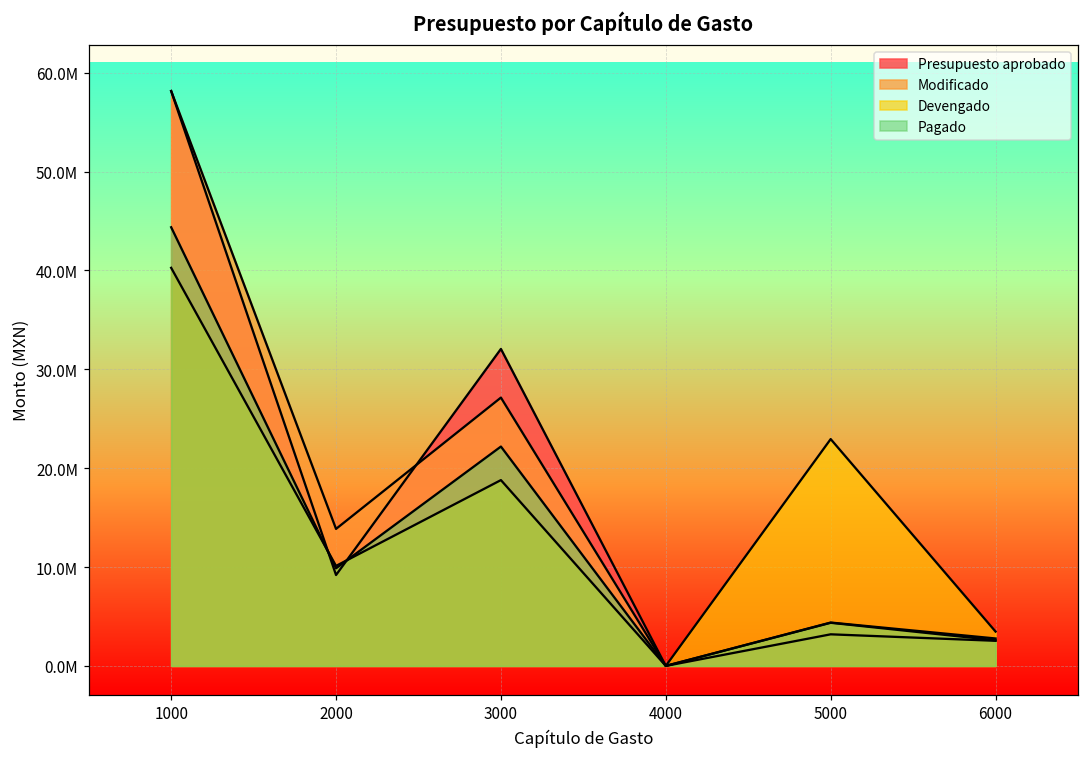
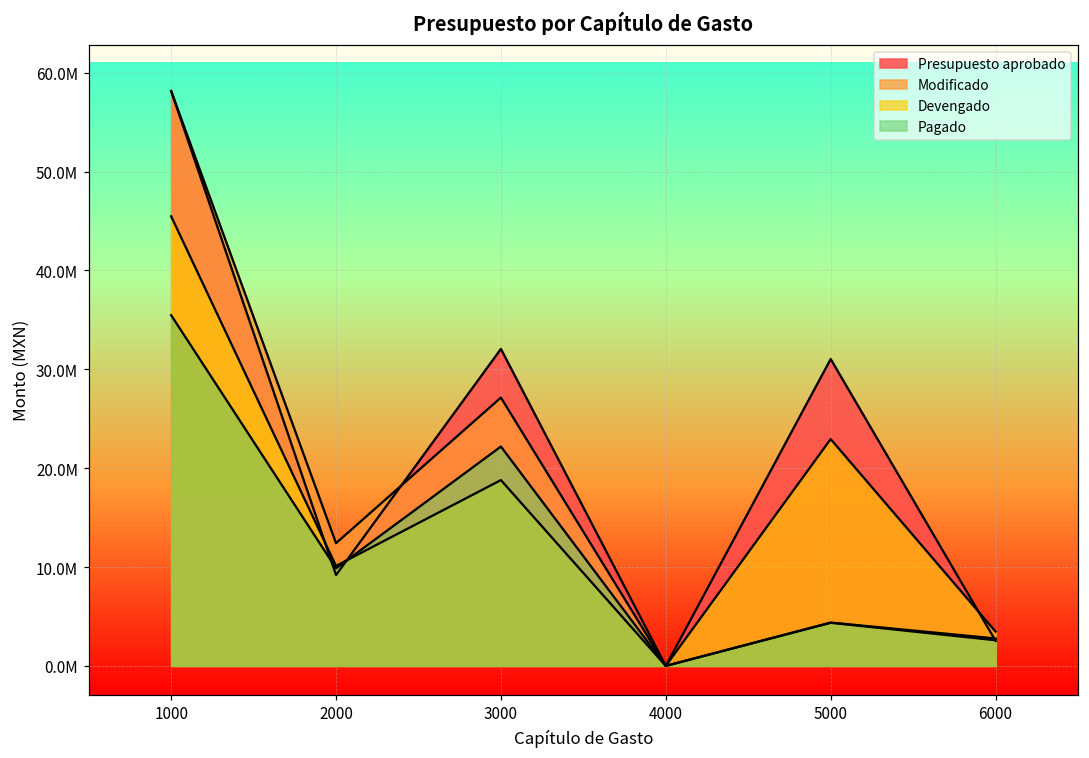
Devengado, 1000: 40000000 -> 45000000
Pagado, 1000: 44000000 -> 35000000
Modificado, 2000: 14000000 -> 12000000
Presupuesto aprobado, 5000: 3000000 -> 31000000
